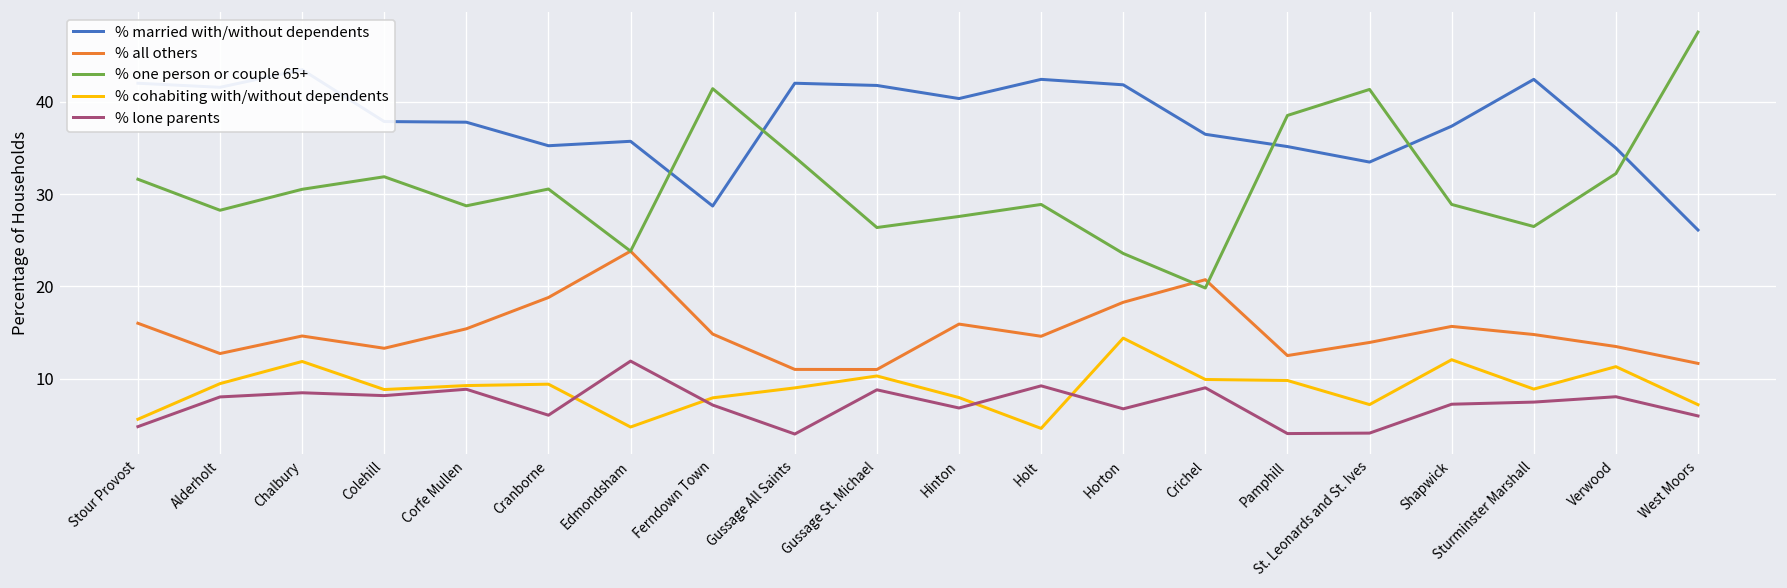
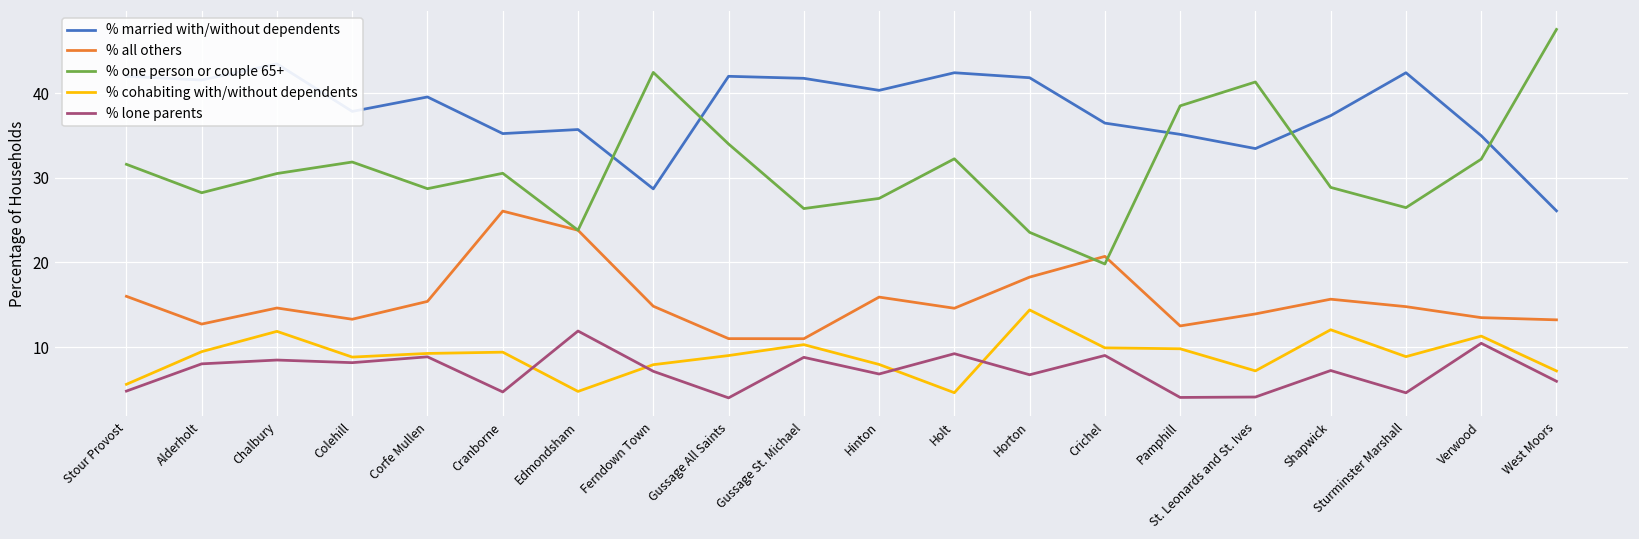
% married with/without dependents, Corfe Mullen: 38 -> 40
% all others, Cranborne: 19 -> 26
% lone parents, Cranborne: 6 -> 5
% one person or couple 65+, Ferndown Town: 41 -> 42
% one person or couple 65+, Holt: 29 -> 32
% lone parents, Sturminster Marshall: 7 -> 5
% lone parents, Verwood: 8 -> 10
% all others, West Moors: 12 -> 13
